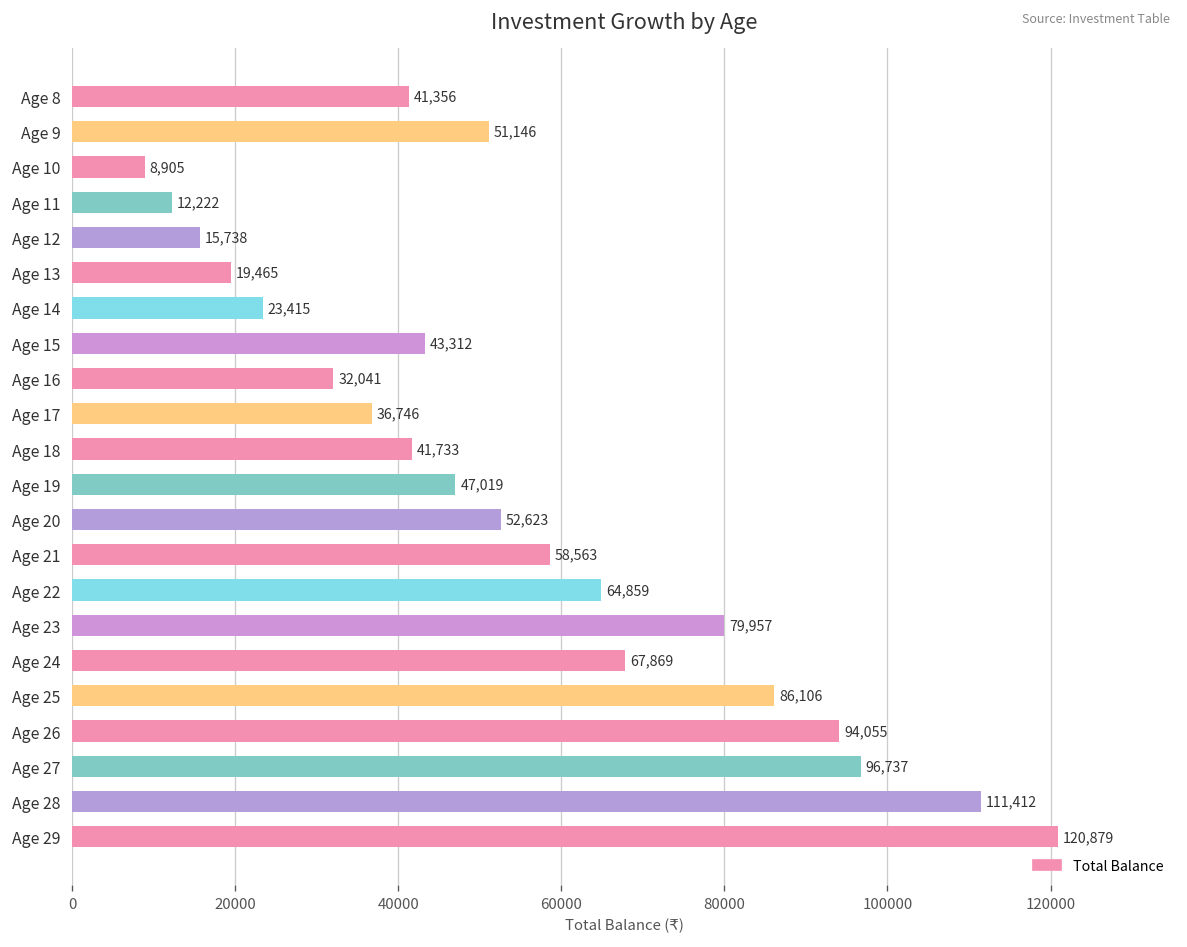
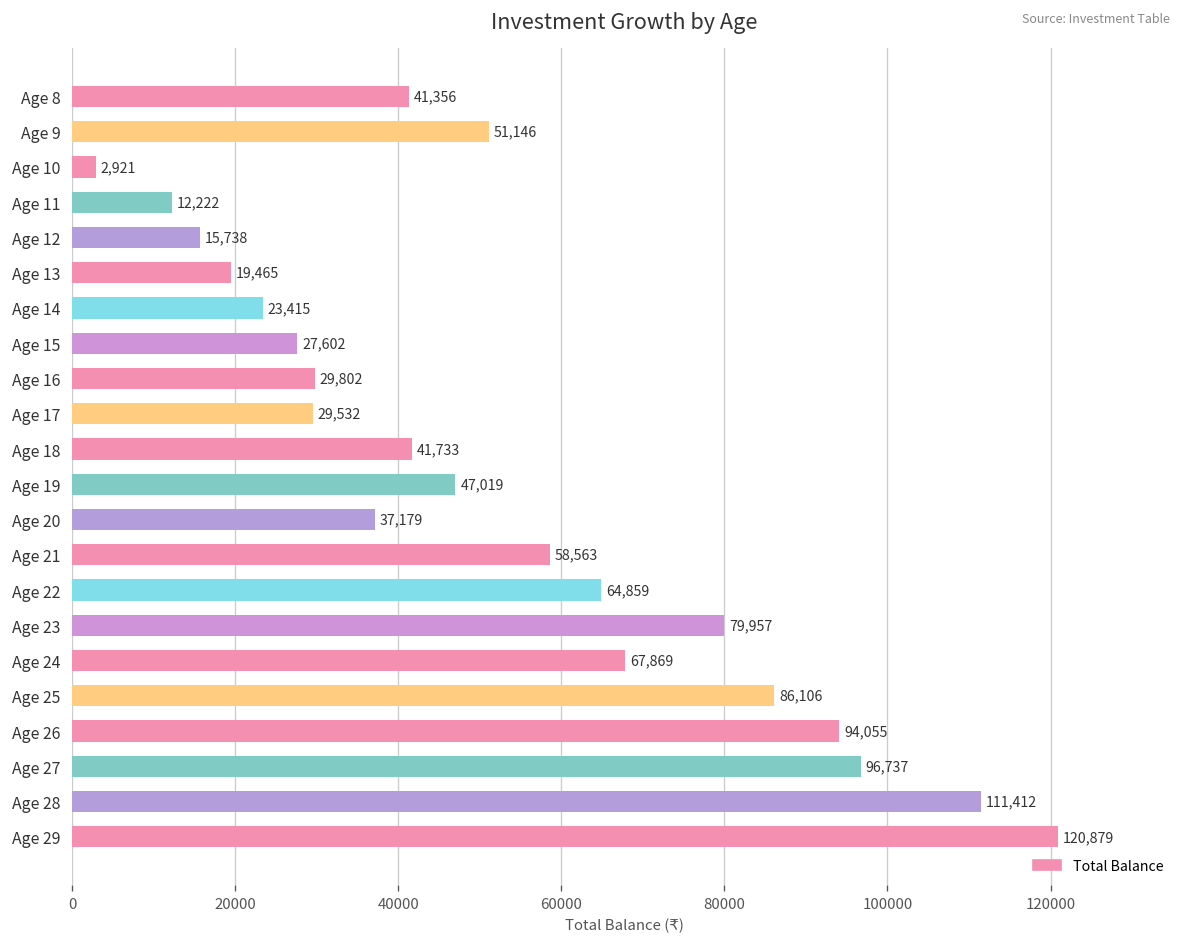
Age 10: 8,905 -> 2,921
Age 15: 43,312 -> 27,602
Age 16: 32,041 -> 29,802
Age 17: 36,746 -> 29,532
Age 20: 52,623 -> 37,179
